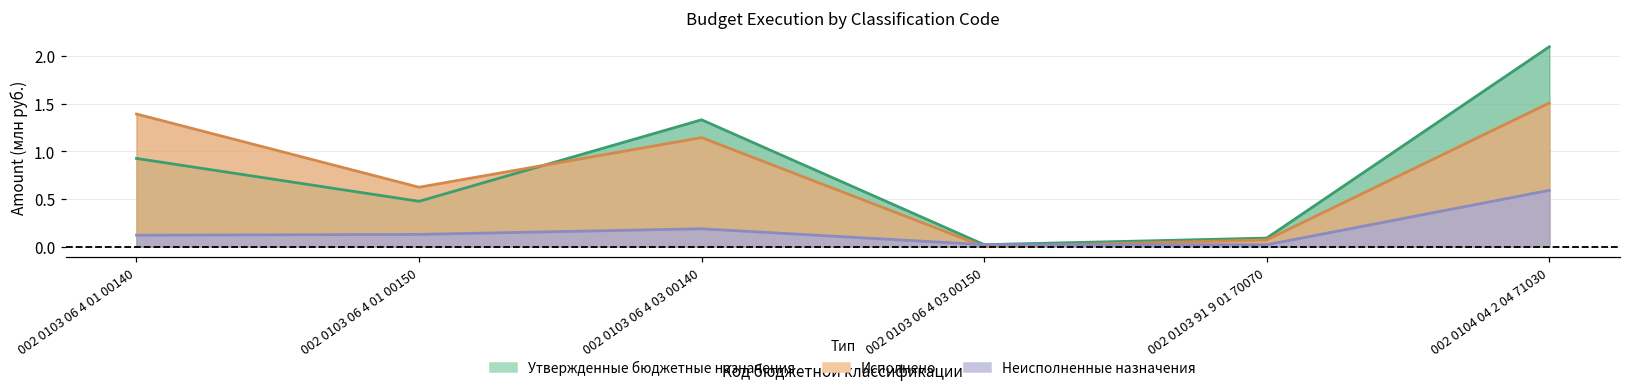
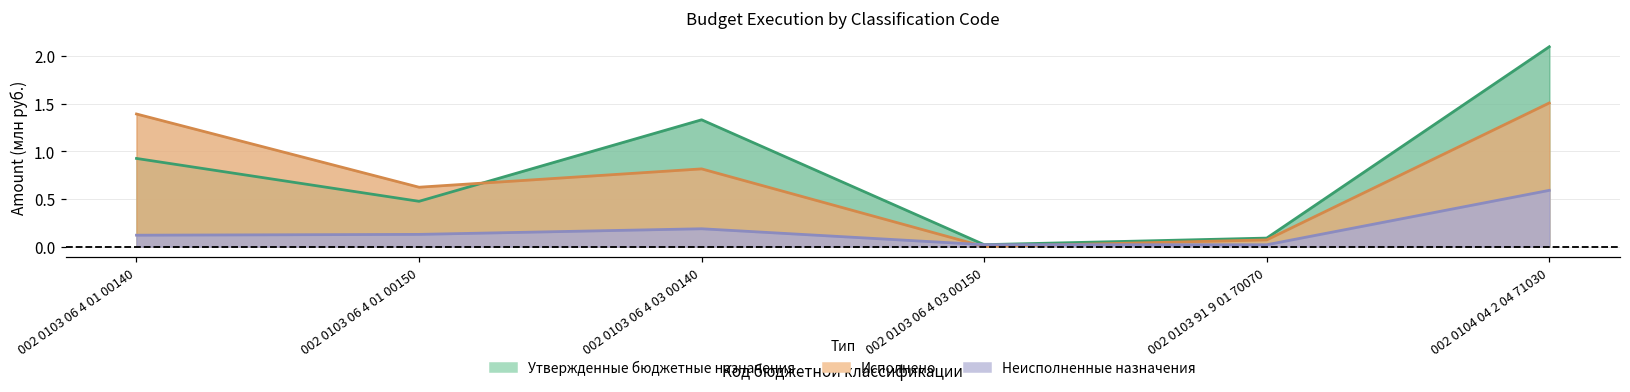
Исполнено, 002 0103 06 4 03 00140: 1.1 -> 0.8
